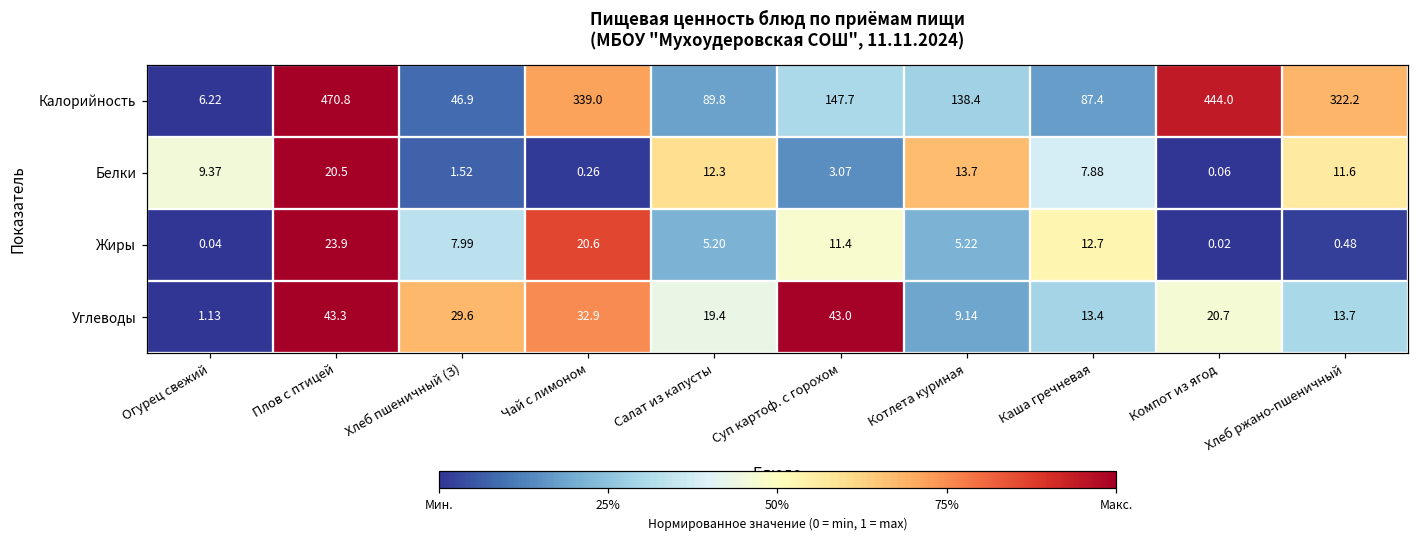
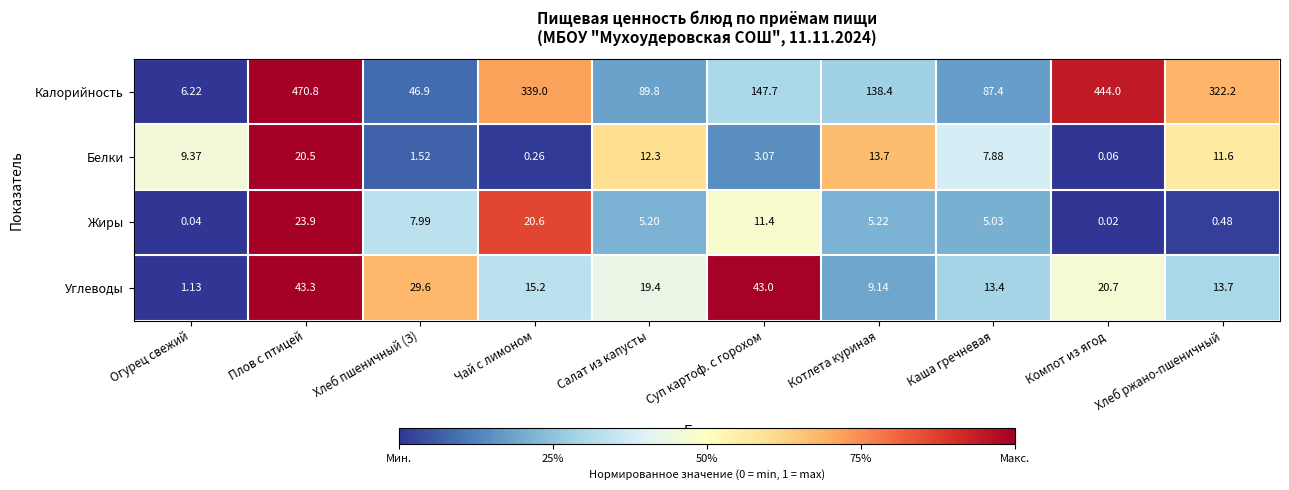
Жиры, Каша гречневая: 12.7 -> 5.03
Углеводы, Чай с лимоном: 32.9 -> 15.2
